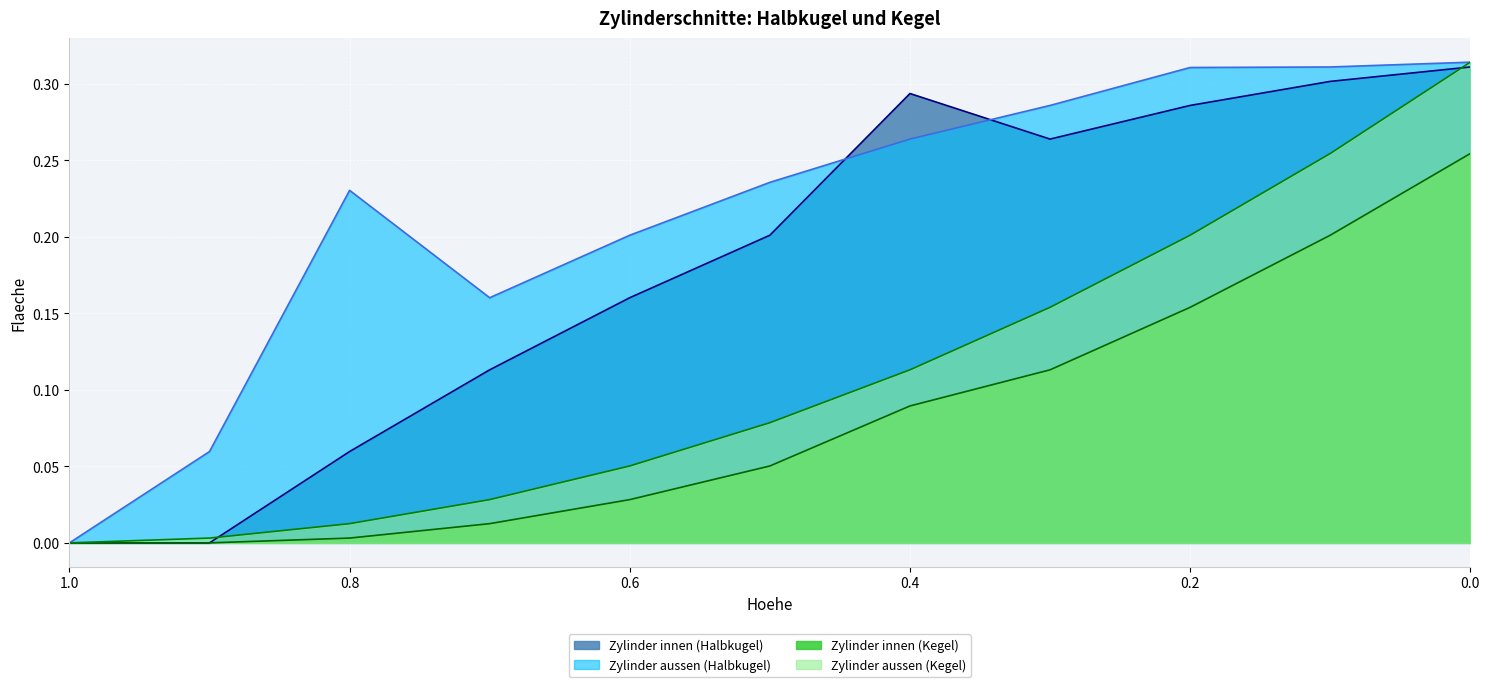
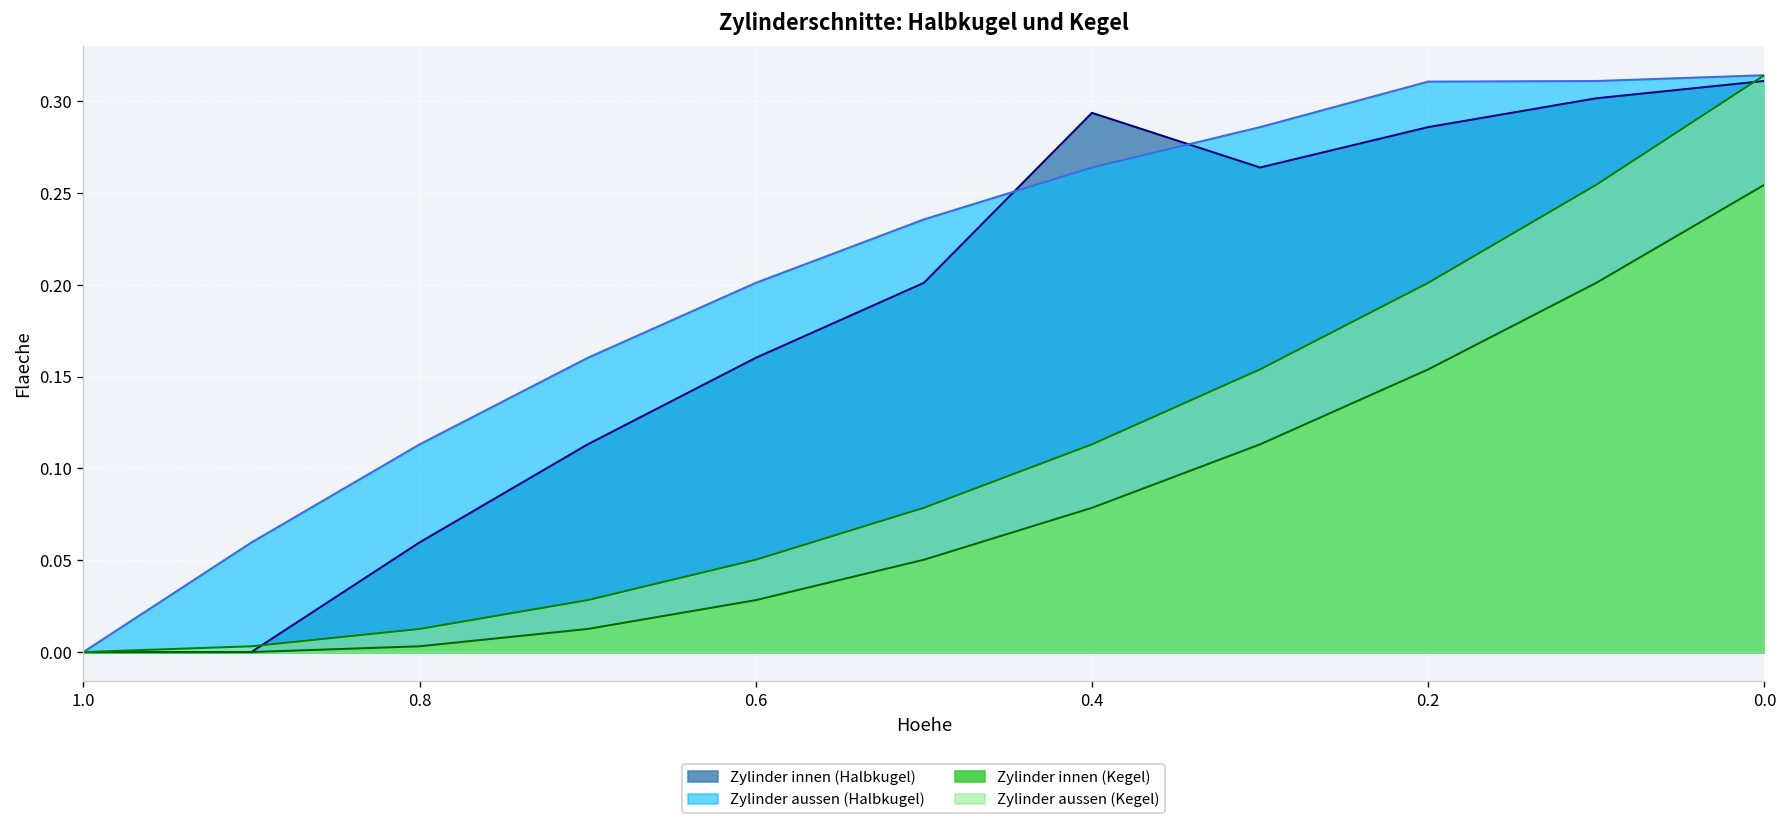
Zylinder aussen (Halbkugel), 0.8: 0.230 -> 0.113
Zylinder innen (Kegel), 0.4: 0.089 -> 0.079
